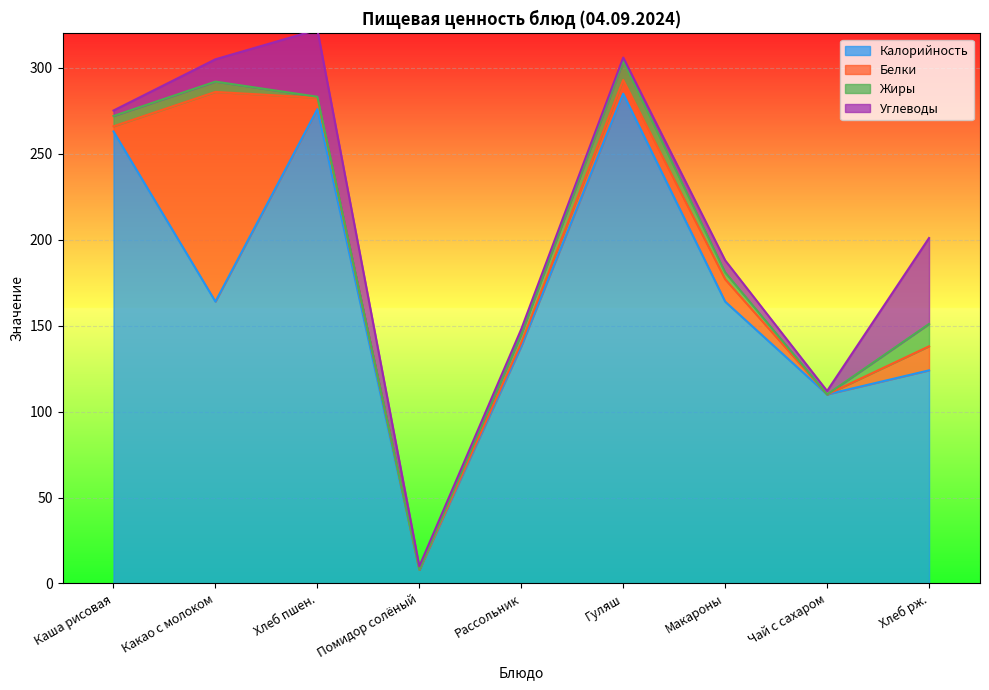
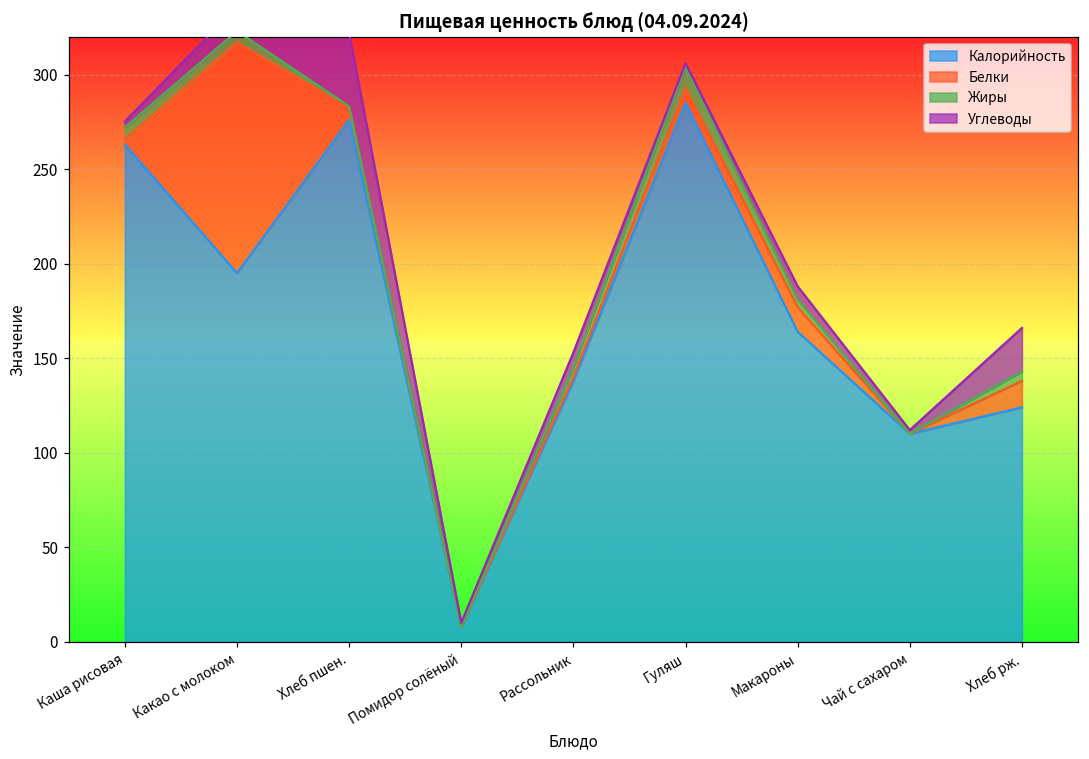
Калорийность, Какао с молоком: 164 -> 195
Углеводы, Рассольник: 3 -> 8
Жиры, Хлеб рж.: 13 -> 5
Углеводы, Хлеб рж.: 50 -> 23
